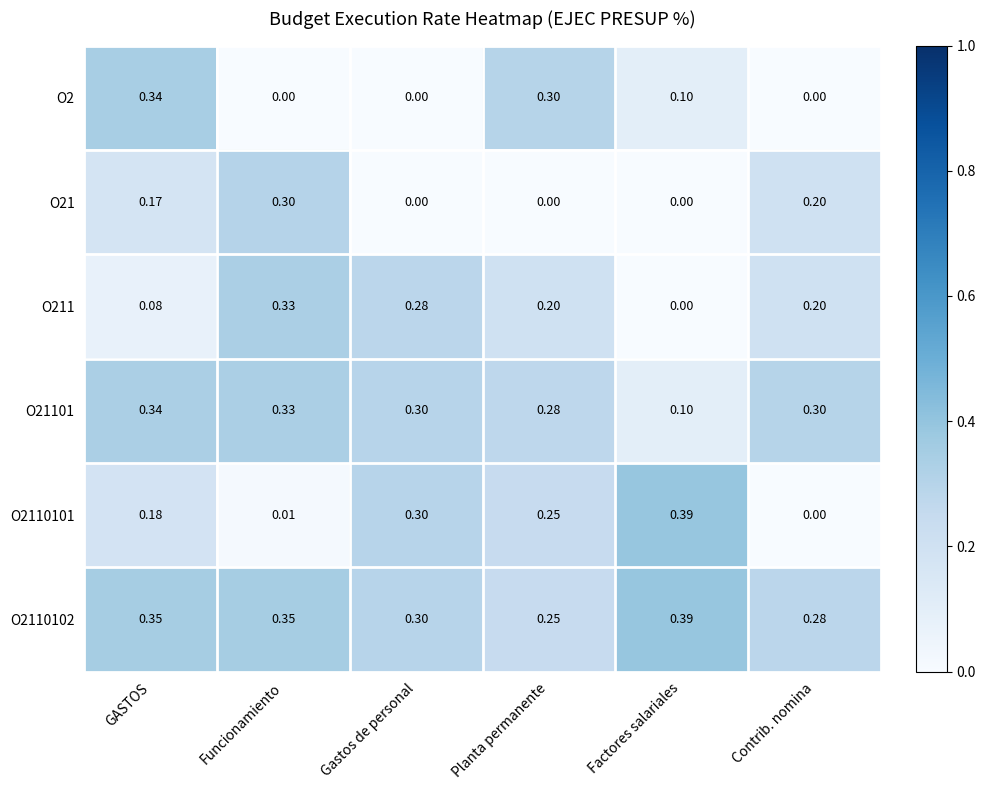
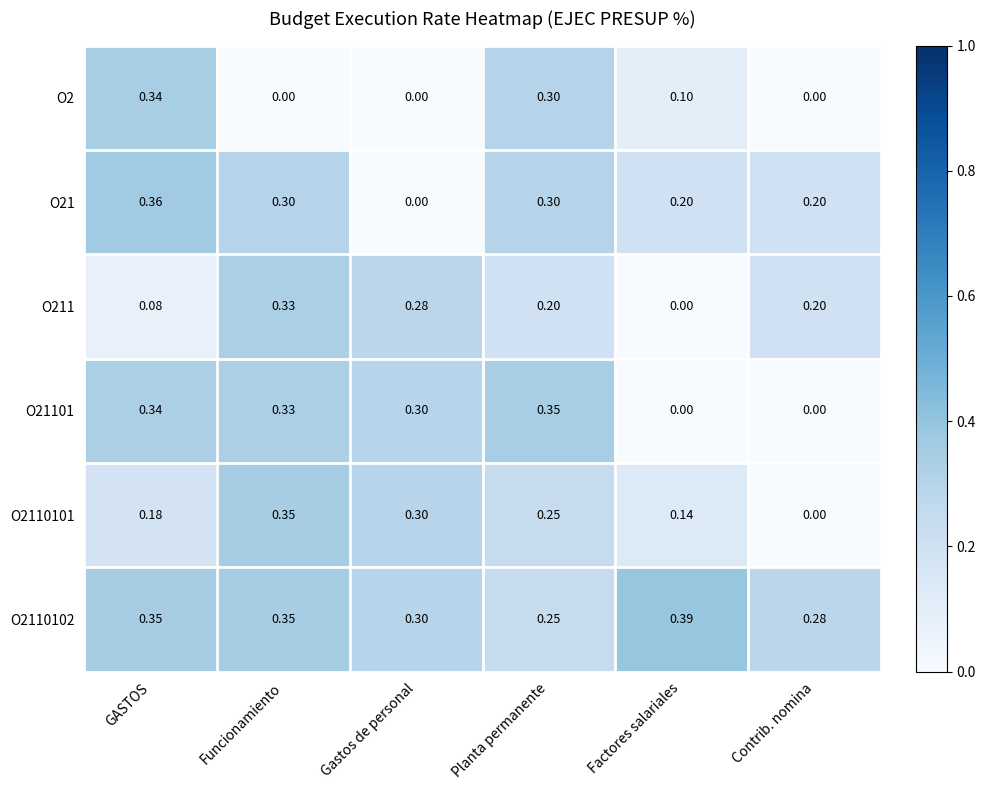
O21, GASTOS: 0.17 -> 0.36
O21, Planta permanente: 0.00 -> 0.30
O21, Factores salariales: 0.00 -> 0.20
O21101, Planta permanente: 0.28 -> 0.35
O21101, Factores salariales: 0.10 -> 0.00
O21101, Contrib. nomina: 0.30 -> 0.00
O2110101, Funcionamiento: 0.01 -> 0.35
O2110101, Factores salariales: 0.39 -> 0.14
